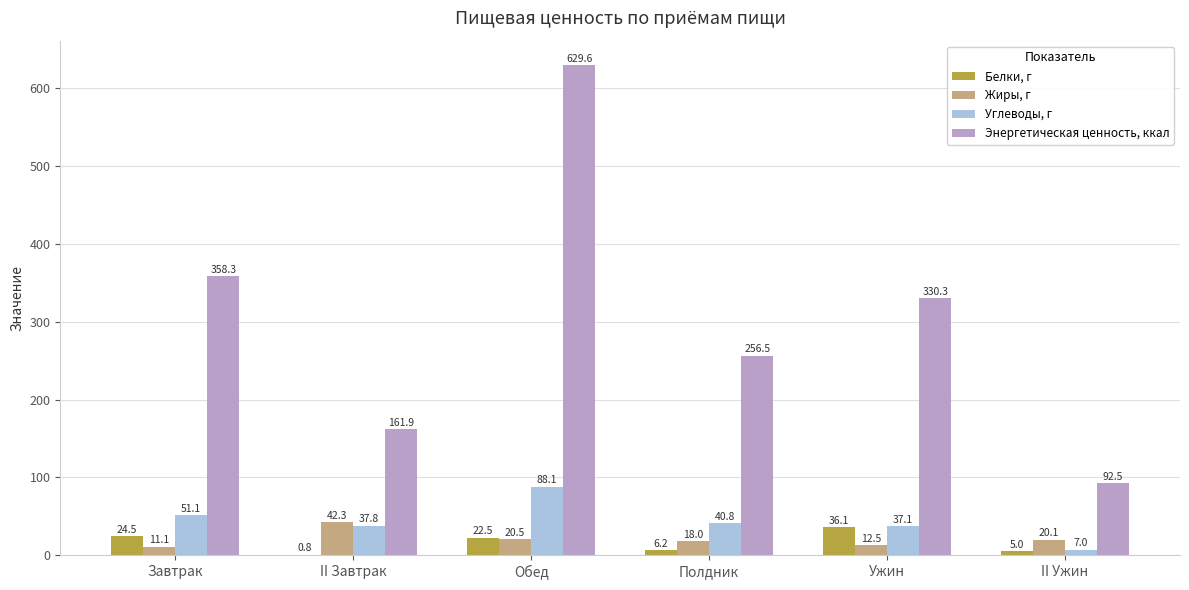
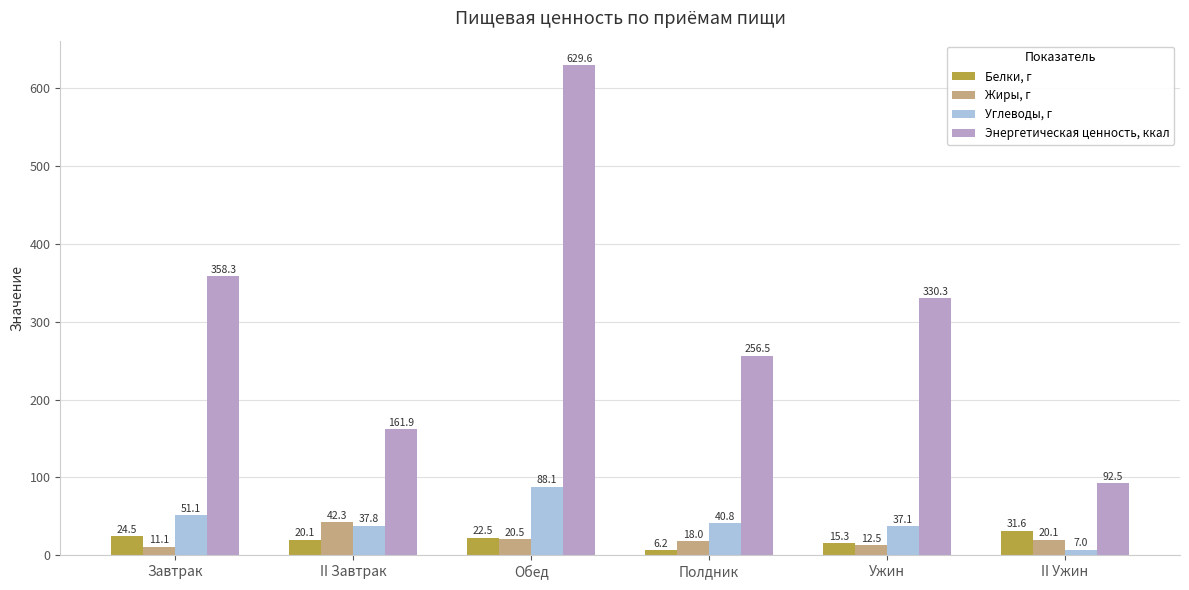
Белки, г, II Завтрак: 0.8 -> 20.1
Белки, г, Ужин: 36.1 -> 15.3
Белки, г, II Ужин: 5.0 -> 31.6
